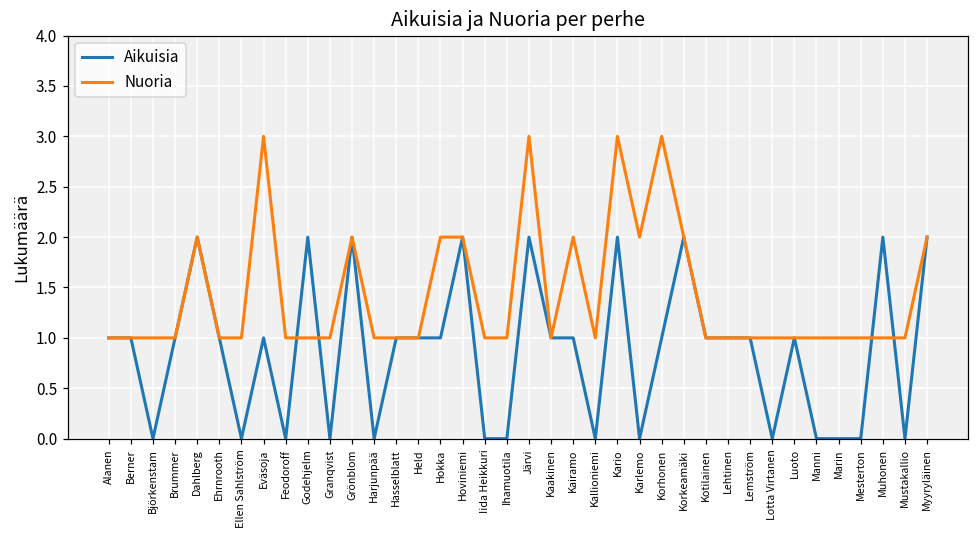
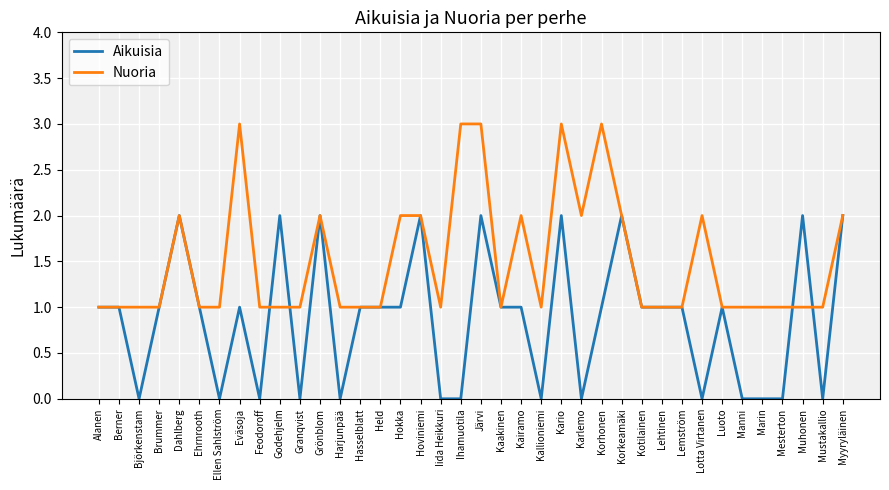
Nuoria, Ihamuotila: 1 -> 3
Nuoria, Lotta Virtanen: 1 -> 2
